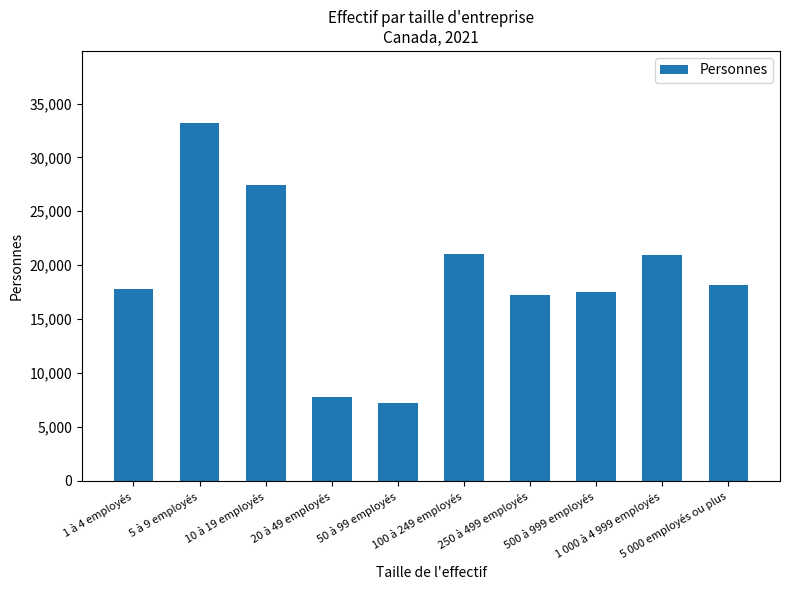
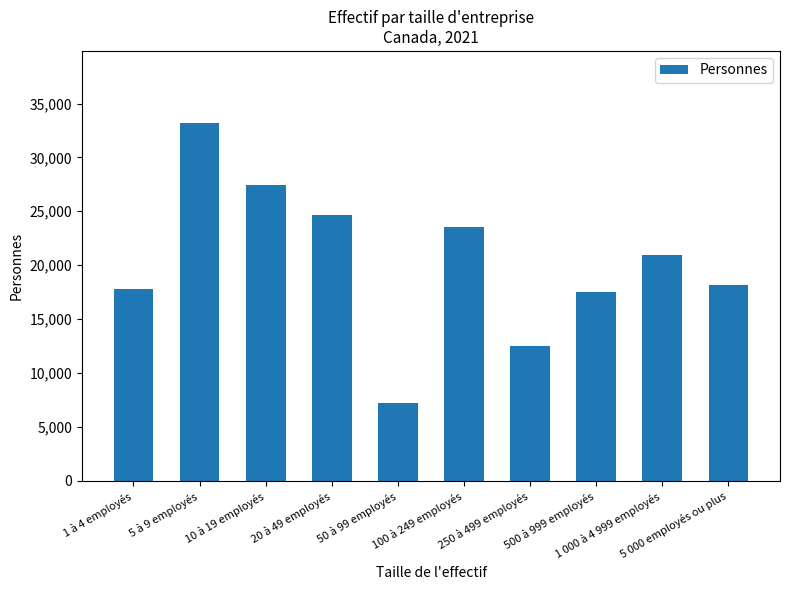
20 à 49 employés: 7,800 -> 24,700
100 à 249 employés: 21,000 -> 23,600
250 à 499 employés: 17,200 -> 12,500
